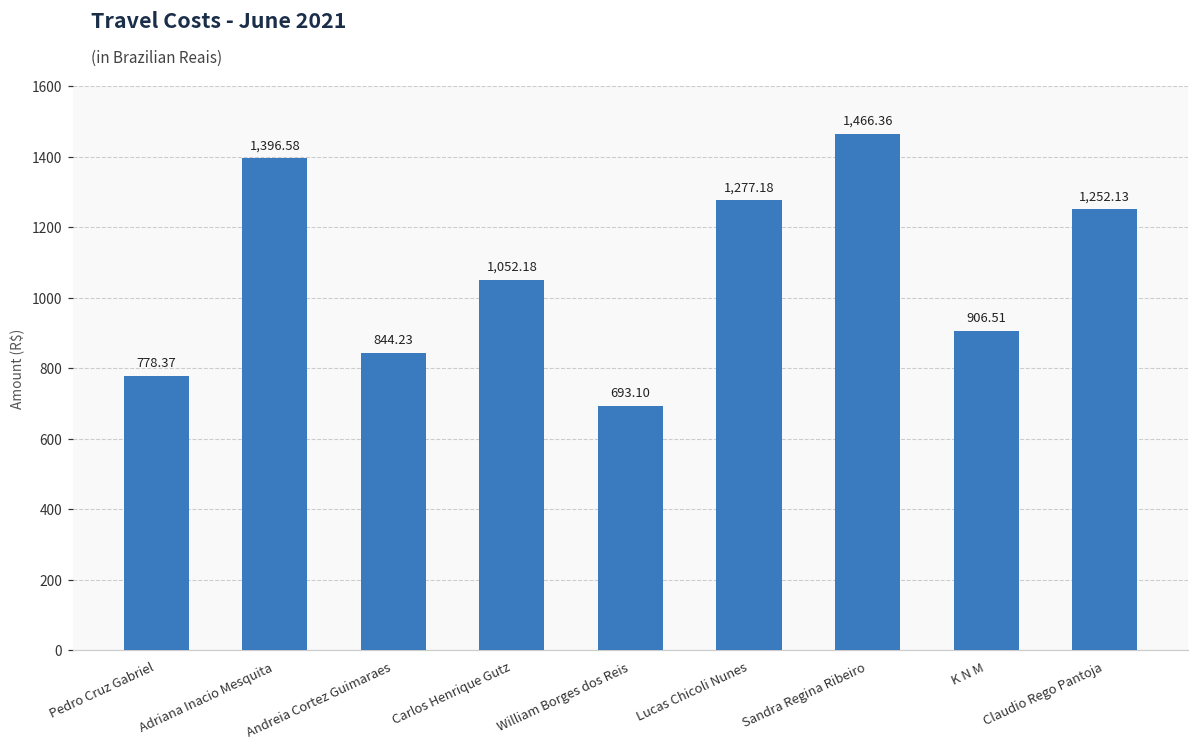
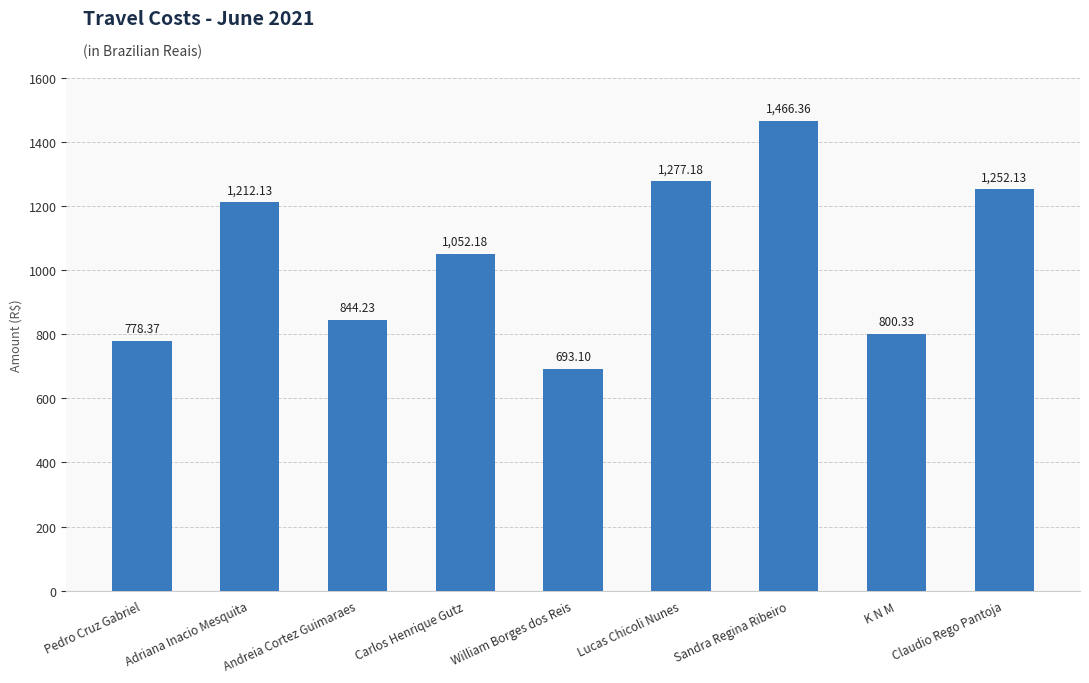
Adriana Inacio Mesquita: 1,396.58 -> 1,212.13
K N M: 906.51 -> 800.33
